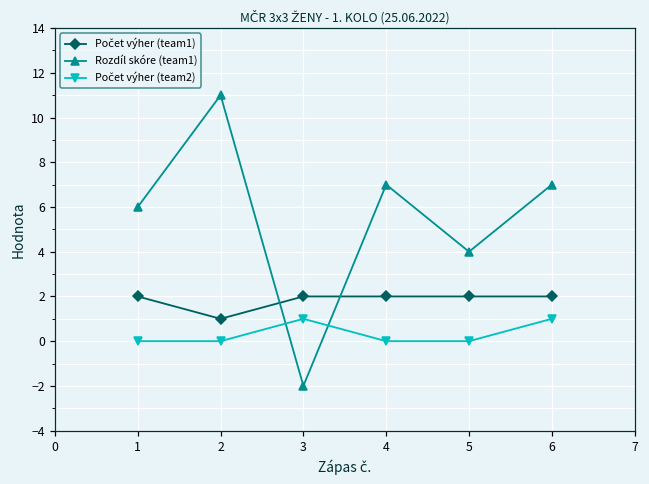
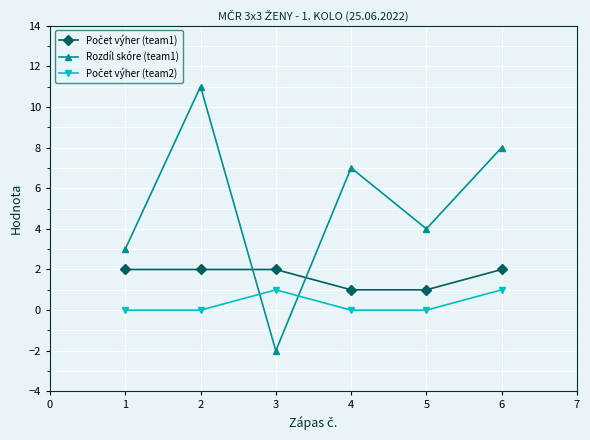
Rozdíl skóre (team1), 1: 6 -> 3
Počet výher (team1), 2: 1 -> 2
Počet výher (team1), 4: 2 -> 1
Počet výher (team1), 5: 2 -> 1
Rozdíl skóre (team1), 6: 7 -> 8
